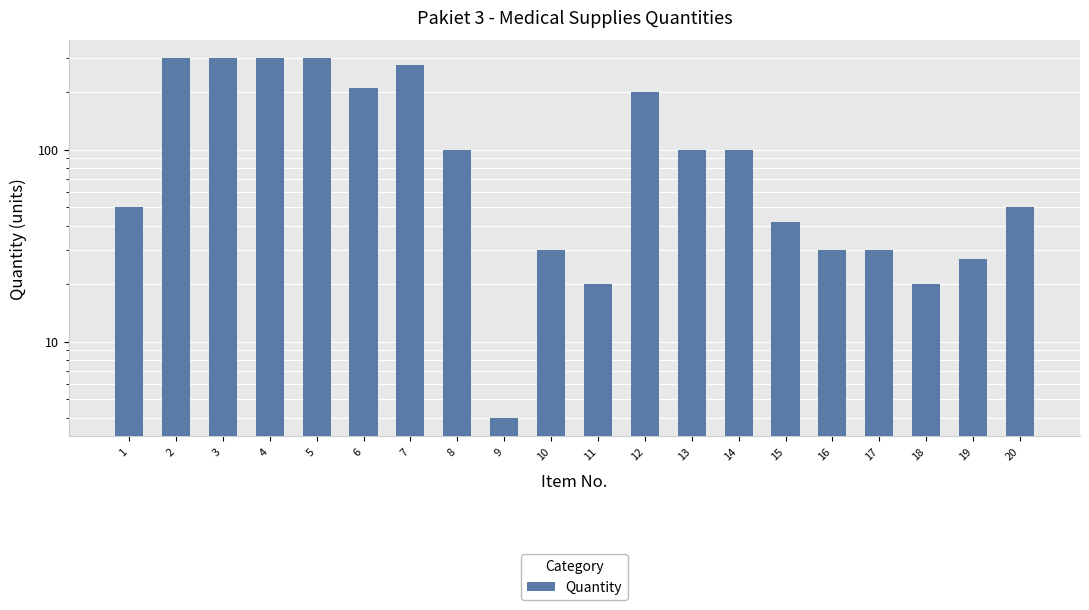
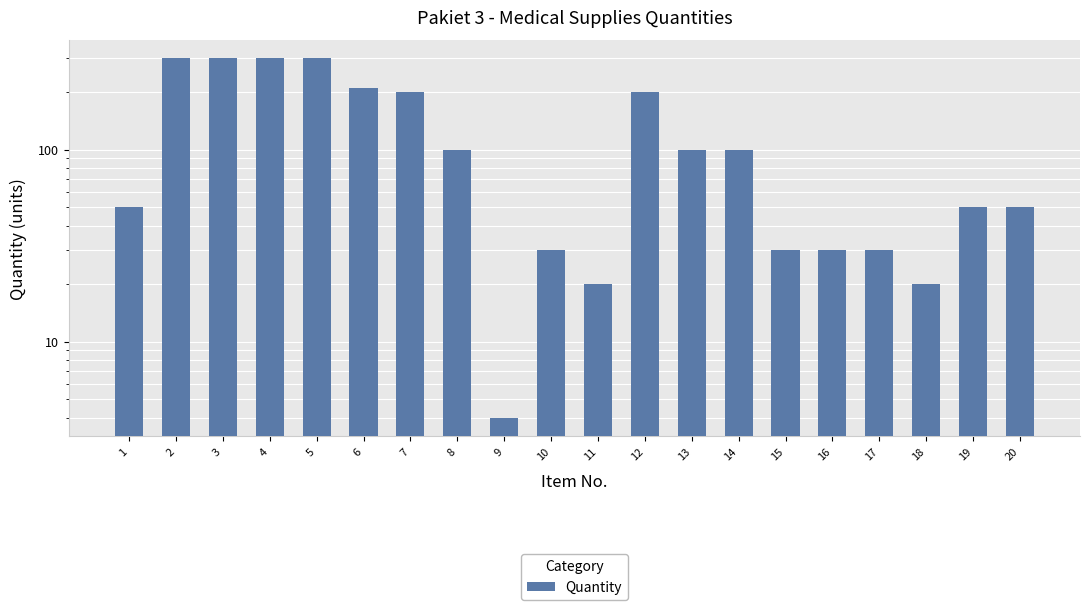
7: 270 -> 200
15: 42 -> 30
19: 27 -> 50
